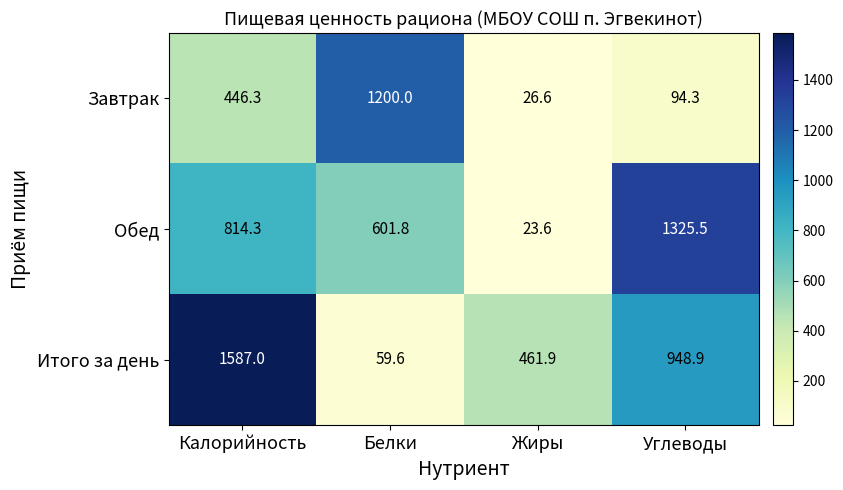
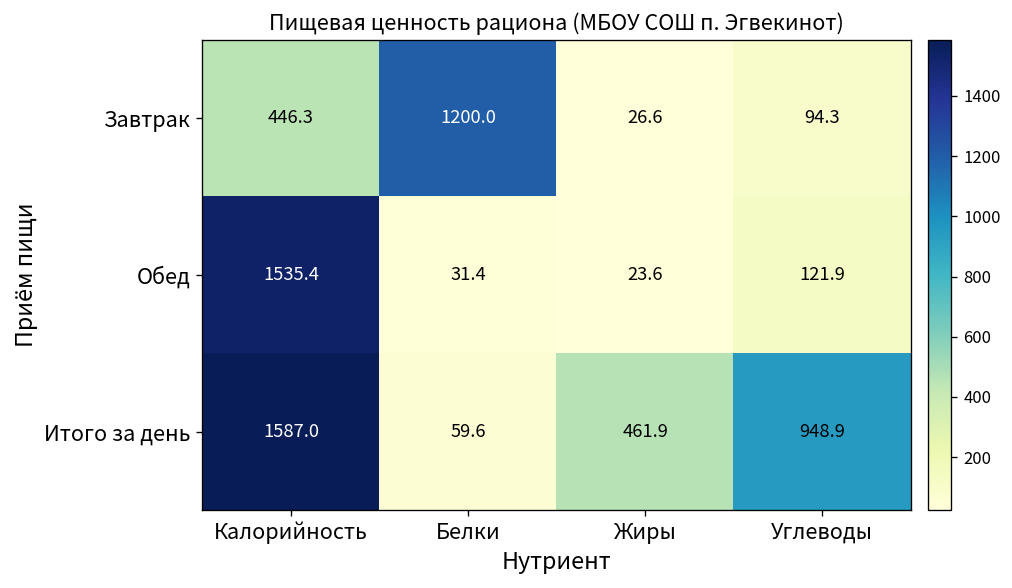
Обед, Калорийность: 814.3 -> 1535.4
Обед, Белки: 601.8 -> 31.4
Обед, Углеводы: 1325.5 -> 121.9
